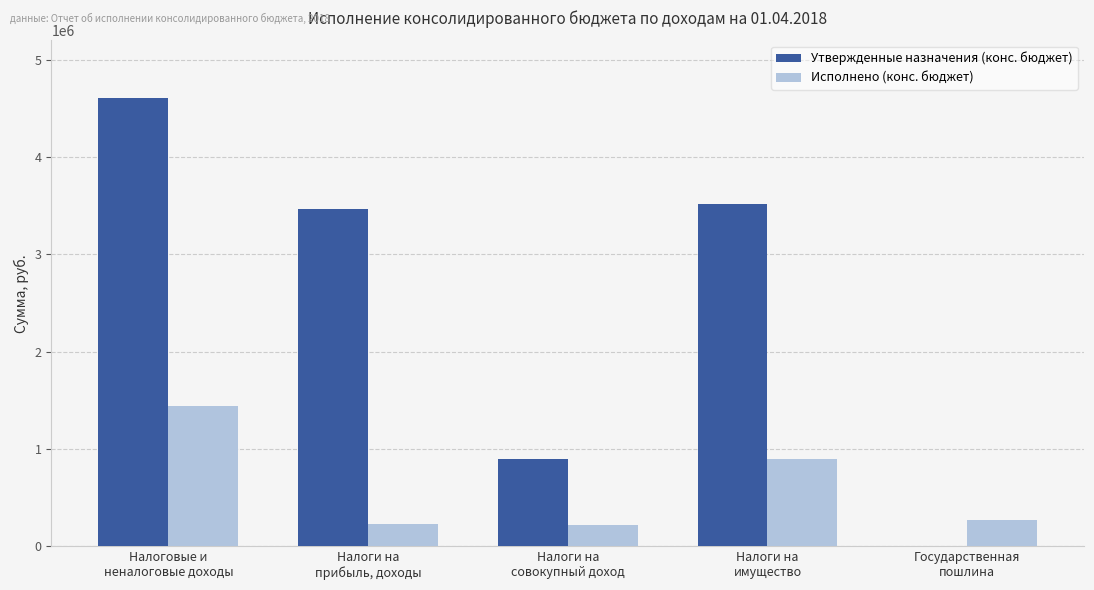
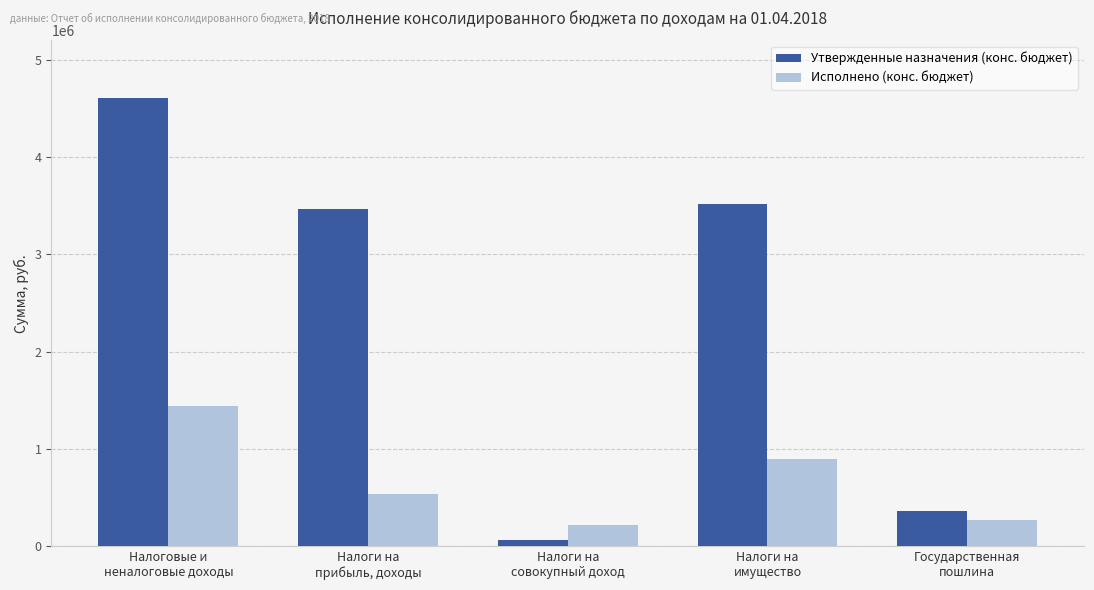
Исполнено (конс. бюджет), Налоги на прибыль, доходы: 200000 -> 500000
Утвержденные назначения (конс. бюджет), Налоги на совокупный доход: 900000 -> 100000
Утвержденные назначения (конс. бюджет), Государственная пошлина: 0 -> 400000
